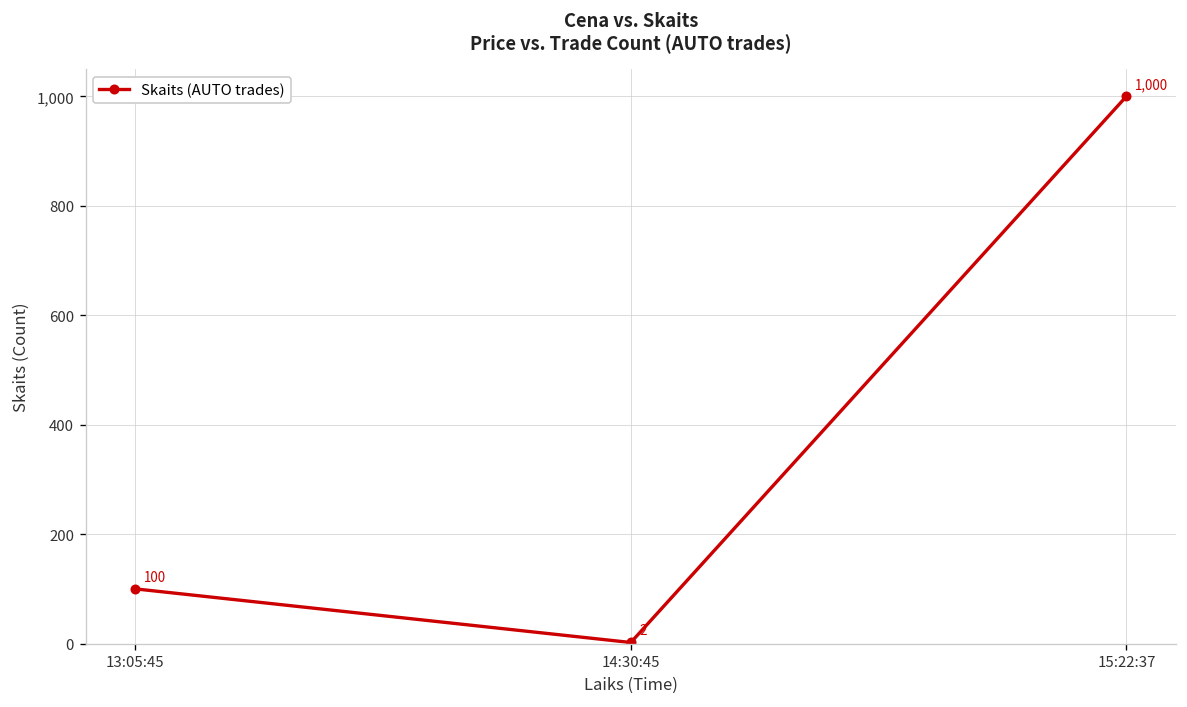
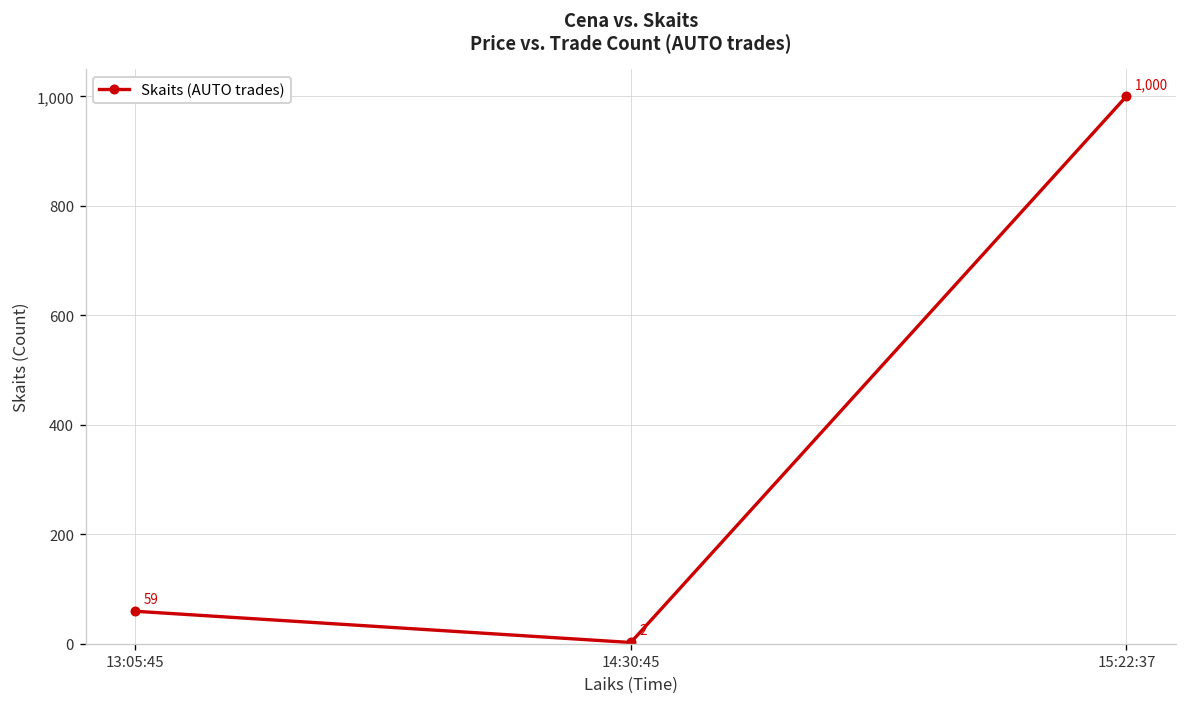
13:05:45: 100 -> 59
